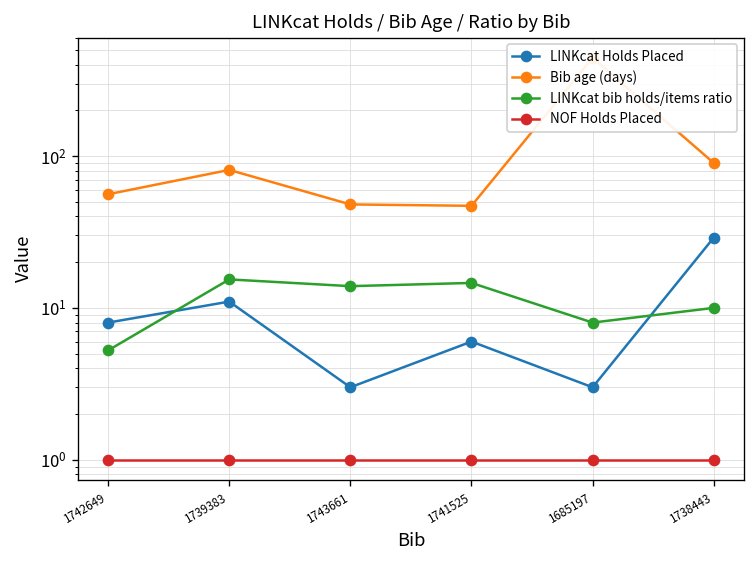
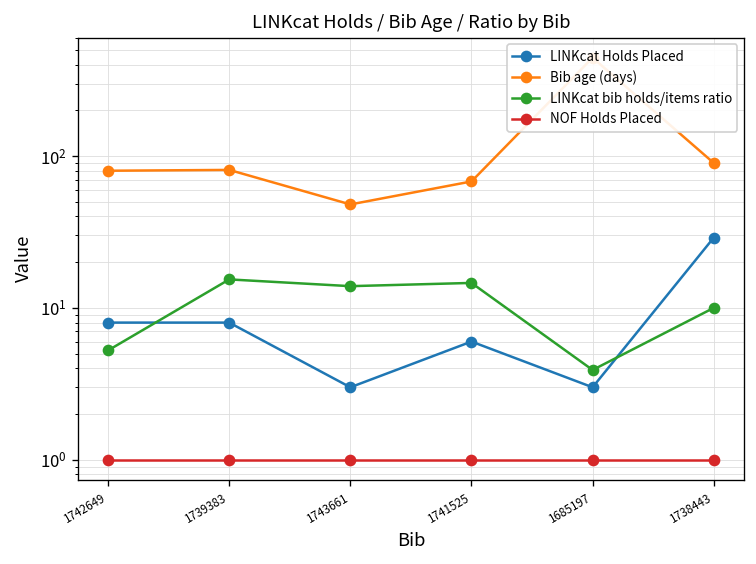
Bib age (days), 1742649: 60 -> 80
LINKcat Holds Placed, 1739383: 11 -> 8
Bib age (days), 1741525: 47 -> 70
LINKcat bib holds/items ratio, 1685197: 8 -> 3.9
